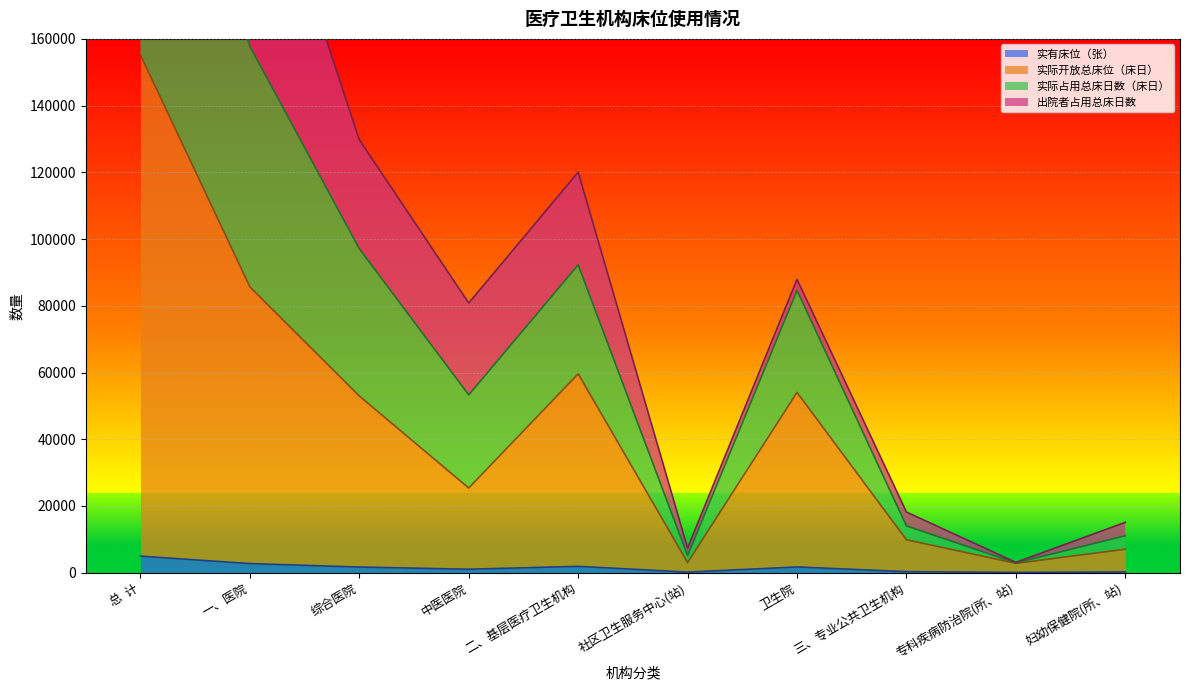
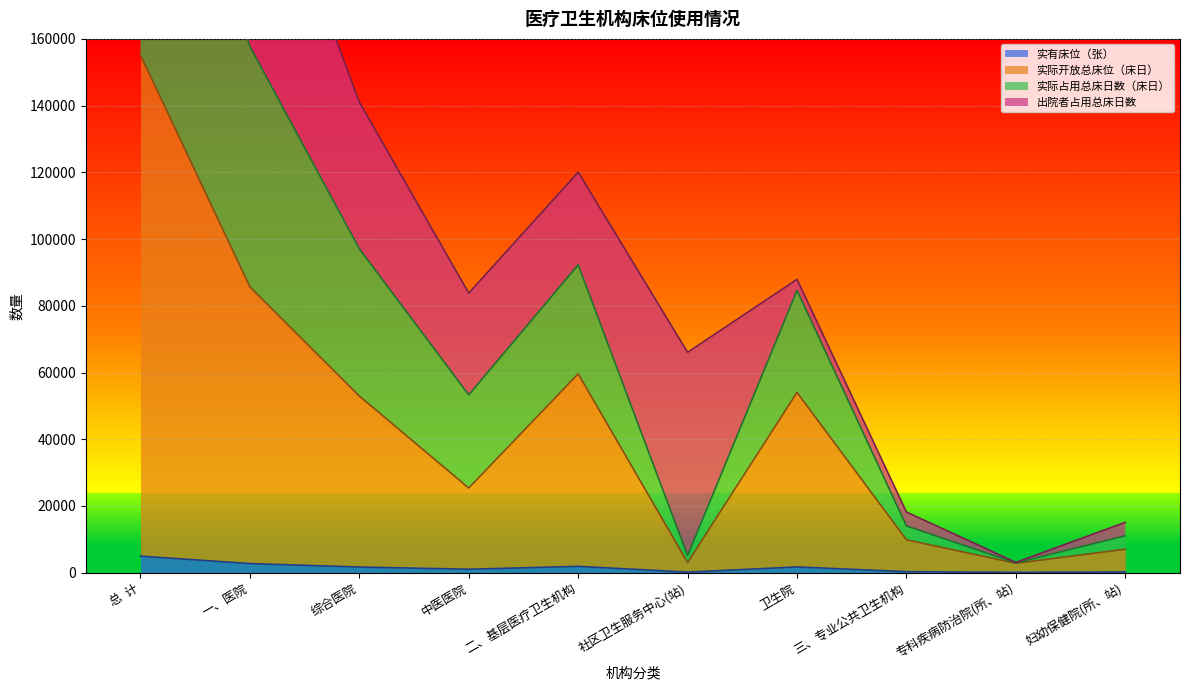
出院者占用总床日数, 综合医院: 33000 -> 44000
出院者占用总床日数, 中医医院: 28000 -> 31000
出院者占用总床日数, 社区卫生服务中心(站): 2000 -> 61000
